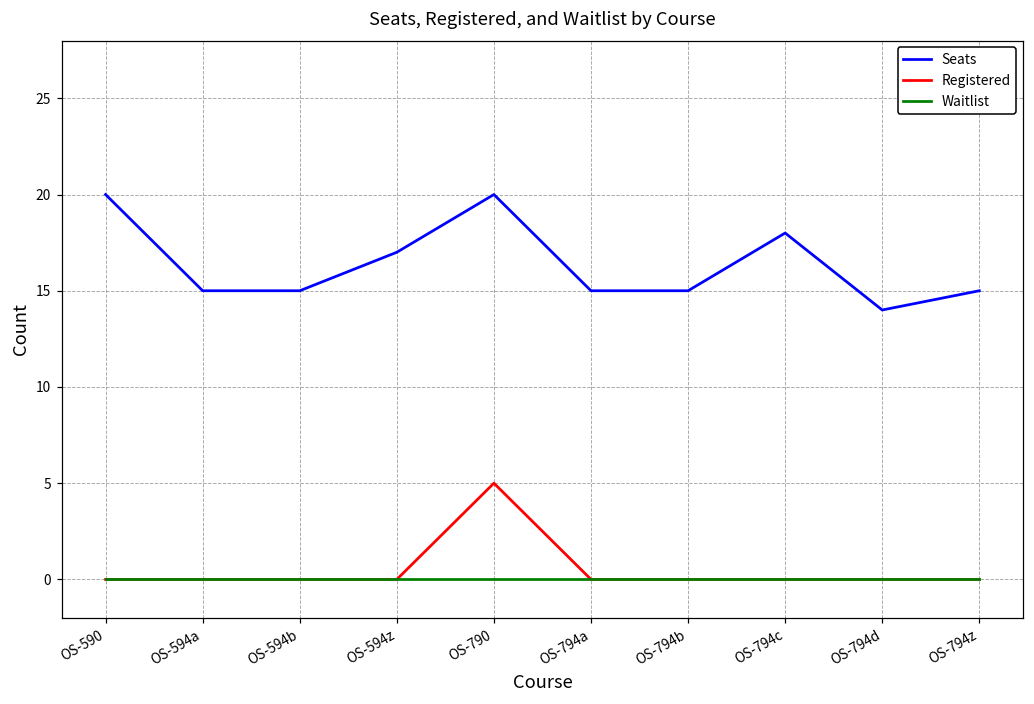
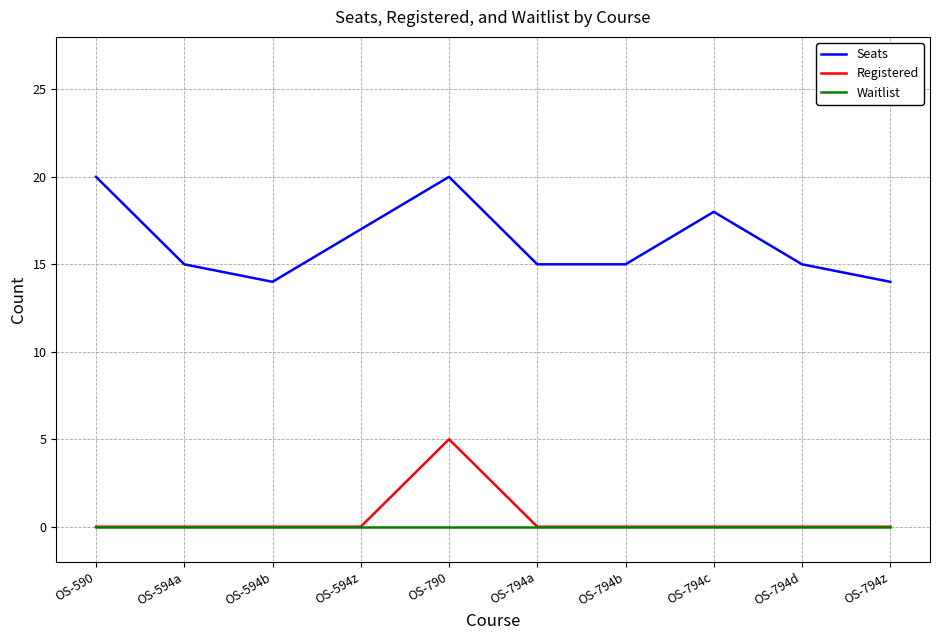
Seats, OS-594b: 15 -> 14
Seats, OS-794d: 14 -> 15
Seats, OS-794z: 15 -> 14
